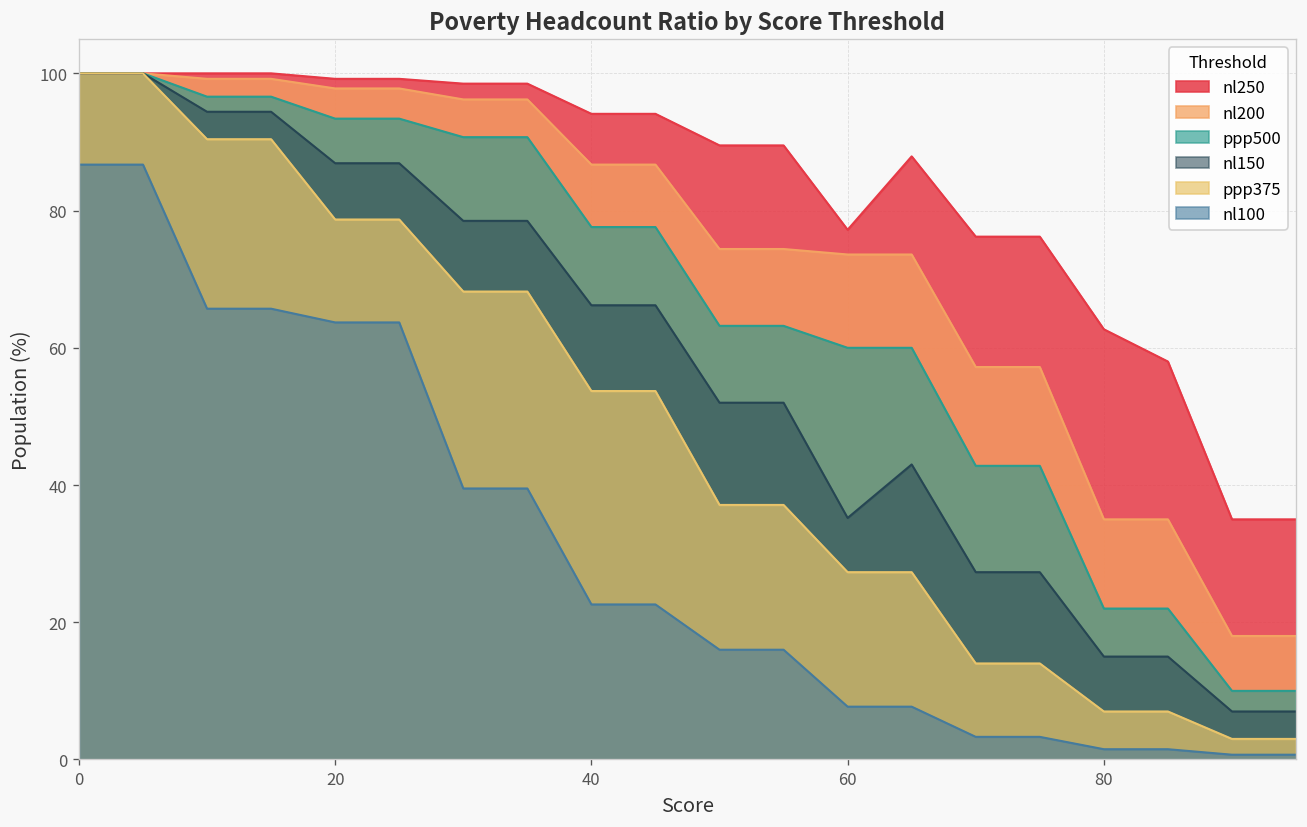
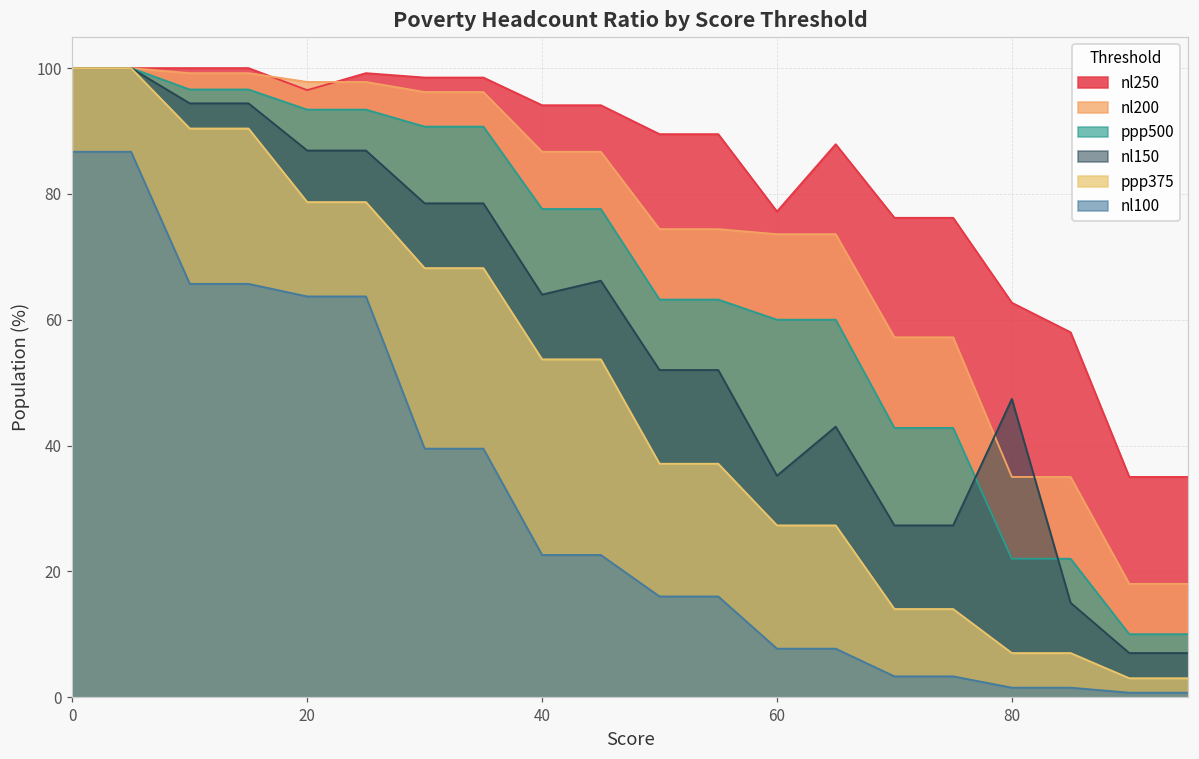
nl250, 20: 99 -> 97
nl150, 40: 66 -> 64
nl150, 80: 15 -> 47
